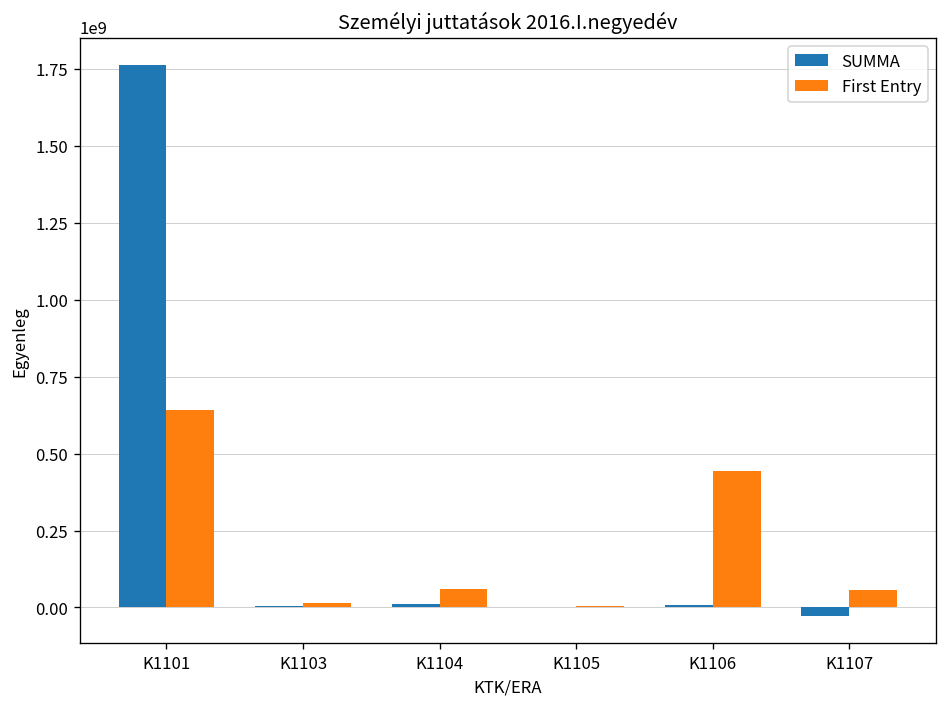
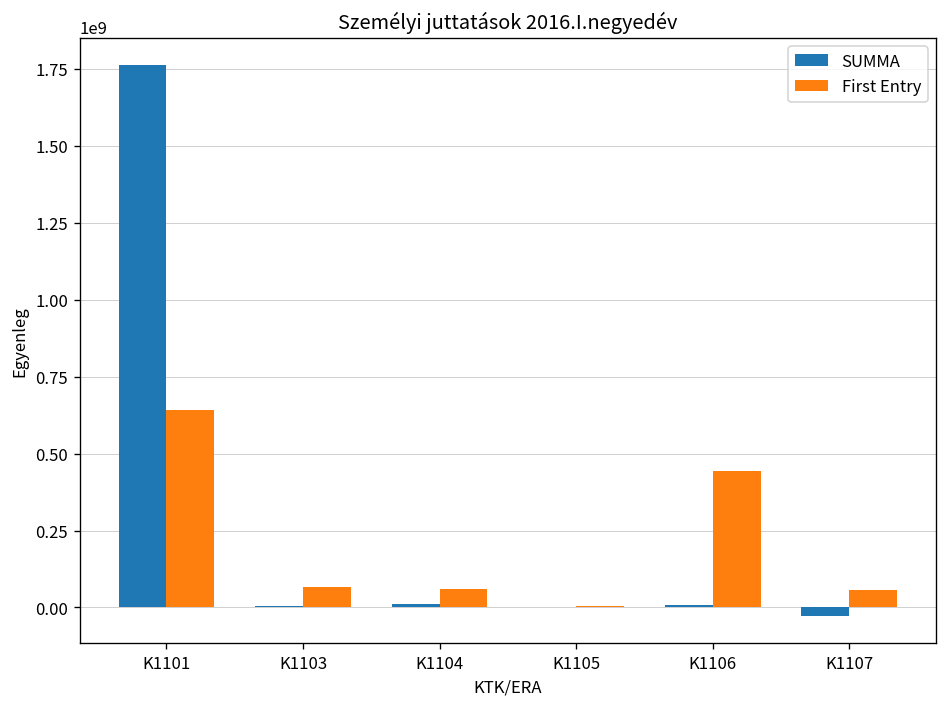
First Entry, K1103: 10000000 -> 70000000
